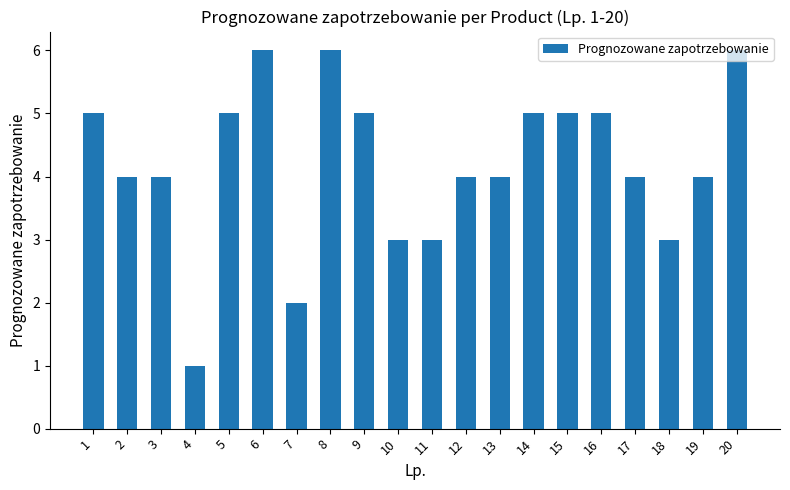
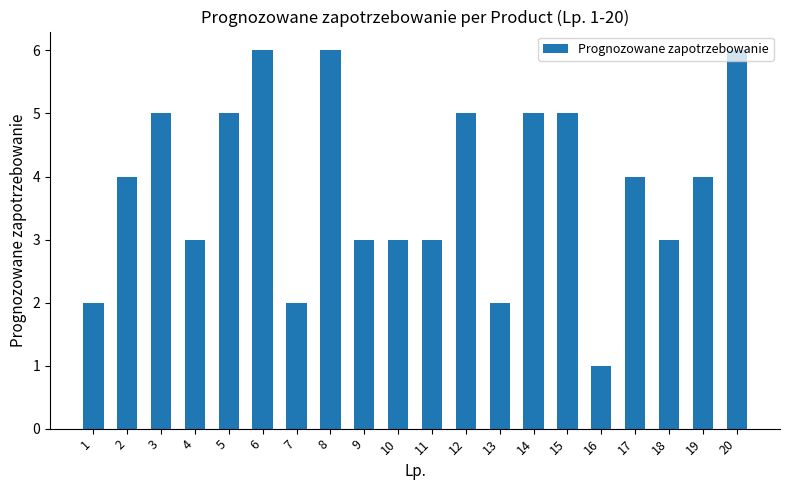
1: 5 -> 2
3: 4 -> 5
4: 1 -> 3
9: 5 -> 3
12: 4 -> 5
13: 4 -> 2
16: 5 -> 1
